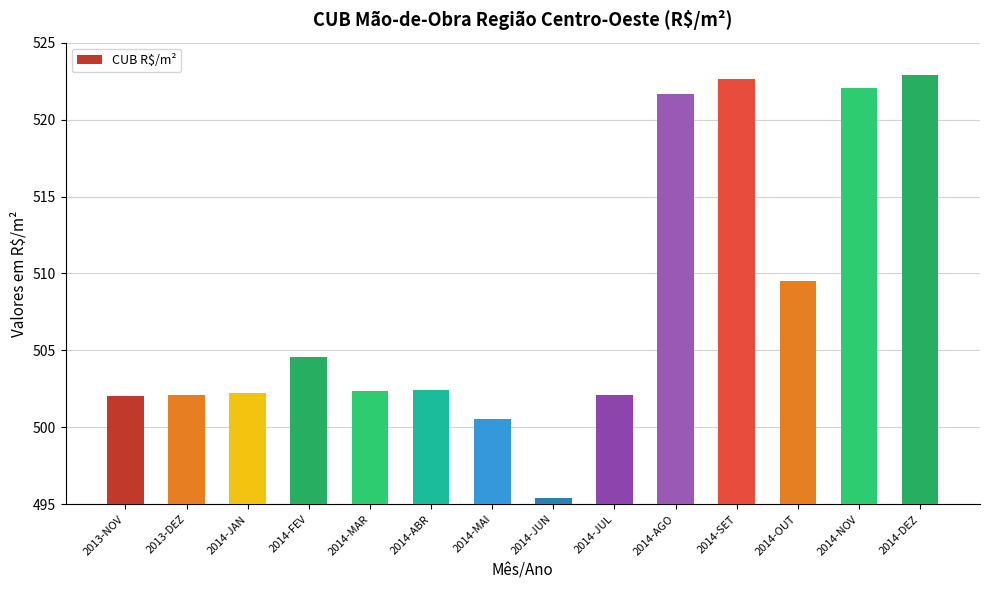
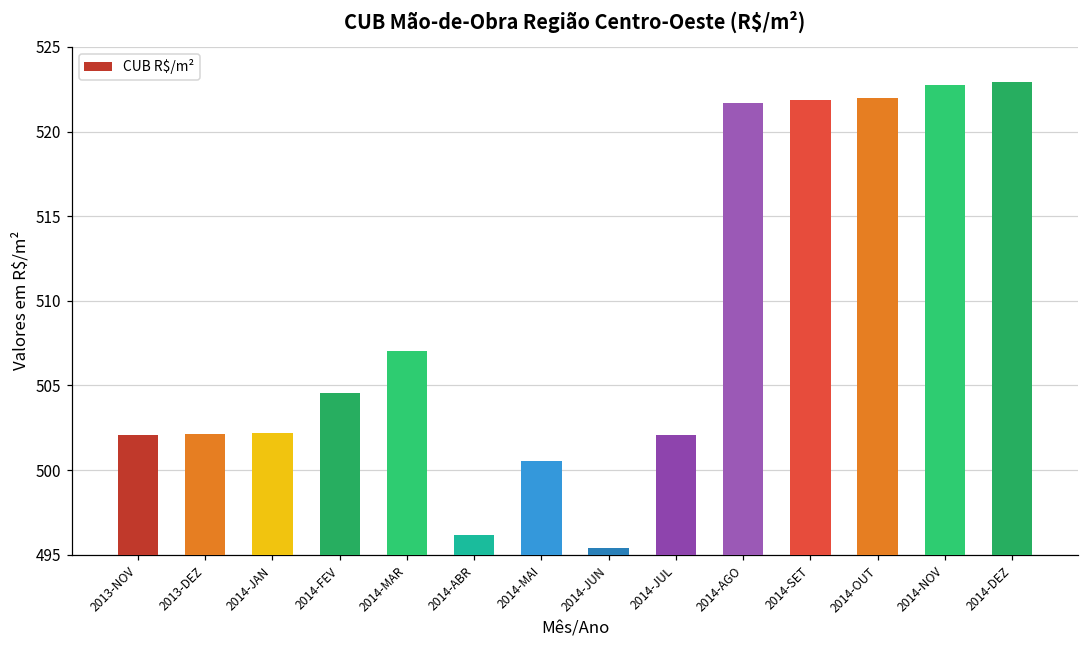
2014-MAR: 502.4 -> 507.0
2014-ABR: 502.4 -> 496.2
2014-SET: 522.6 -> 521.9
2014-OUT: 509.5 -> 522.0
2014-NOV: 522.1 -> 522.8
